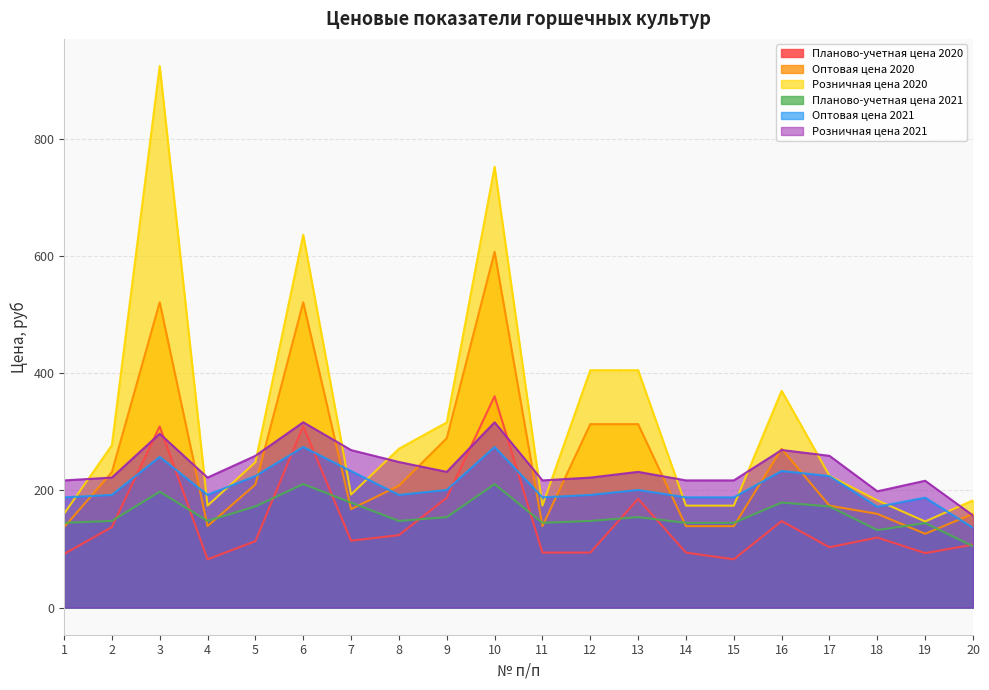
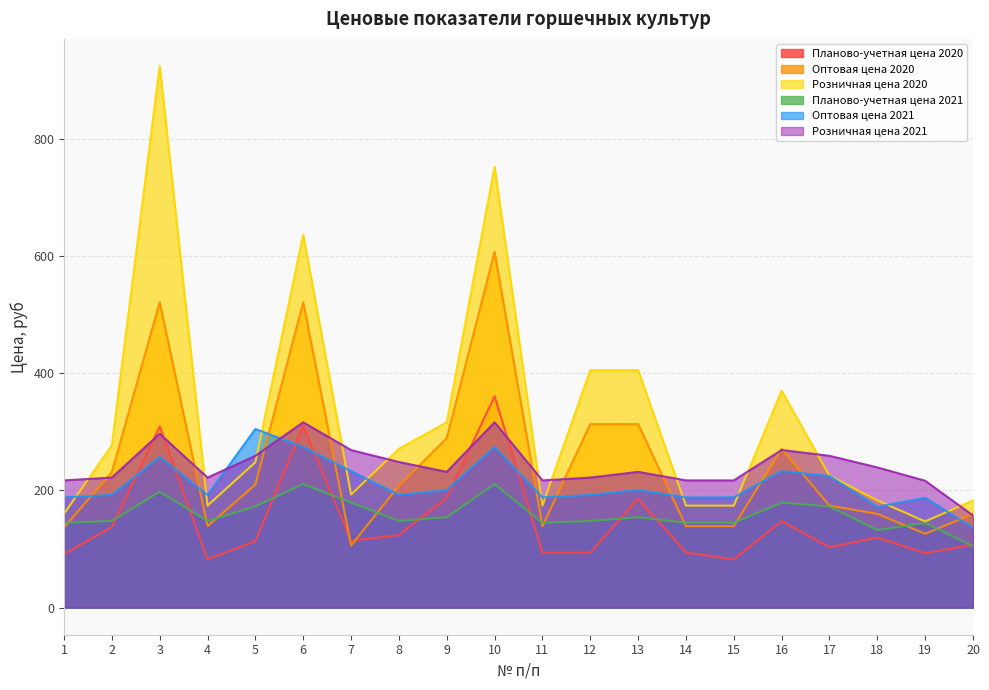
Оптовая цена 2021, 5: 220 -> 300
Оптовая цена 2020, 7: 170 -> 110
Розничная цена 2021, 18: 200 -> 240
